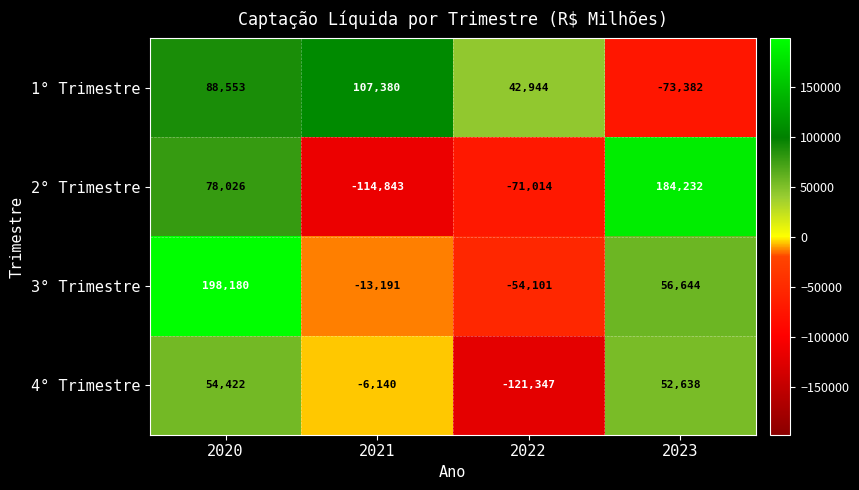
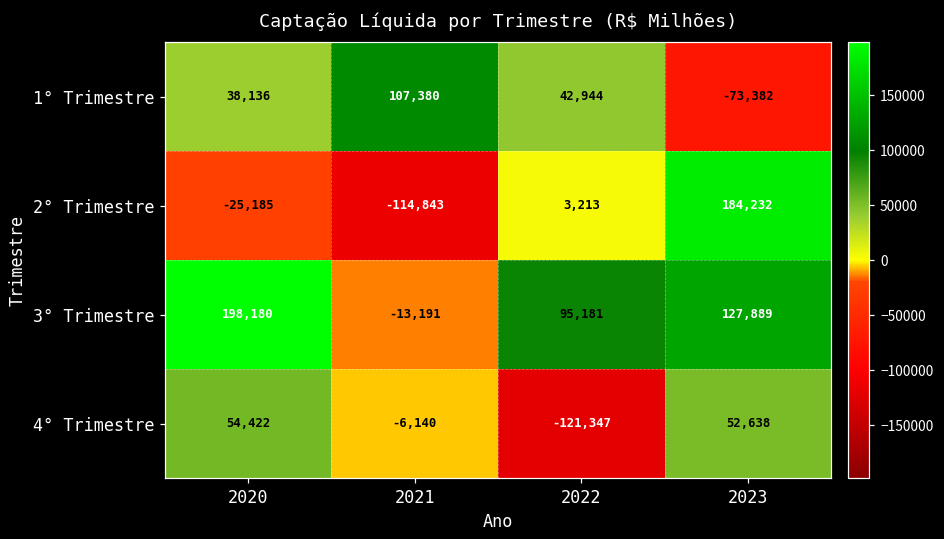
1° Trimestre, 2020: 88,553 -> 38,136
2° Trimestre, 2020: 78,026 -> -25,185
2° Trimestre, 2022: -71,014 -> 3,213
3° Trimestre, 2022: -54,101 -> 95,181
3° Trimestre, 2023: 56,644 -> 127,889
